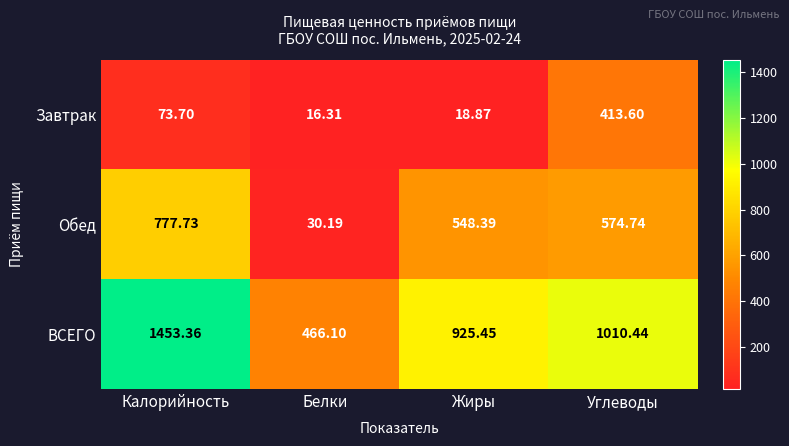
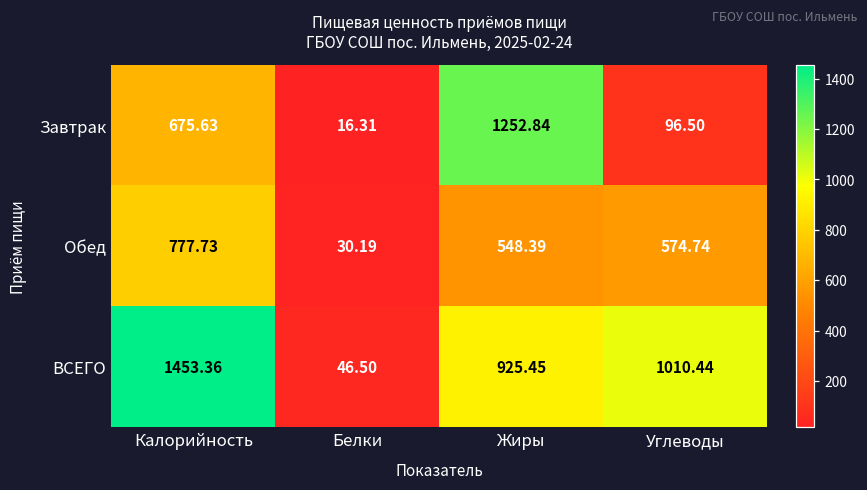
Завтрак, Калорийность: 73.70 -> 675.63
Завтрак, Жиры: 18.87 -> 1252.84
Завтрак, Углеводы: 413.60 -> 96.50
ВСЕГО, Белки: 466.10 -> 46.50
